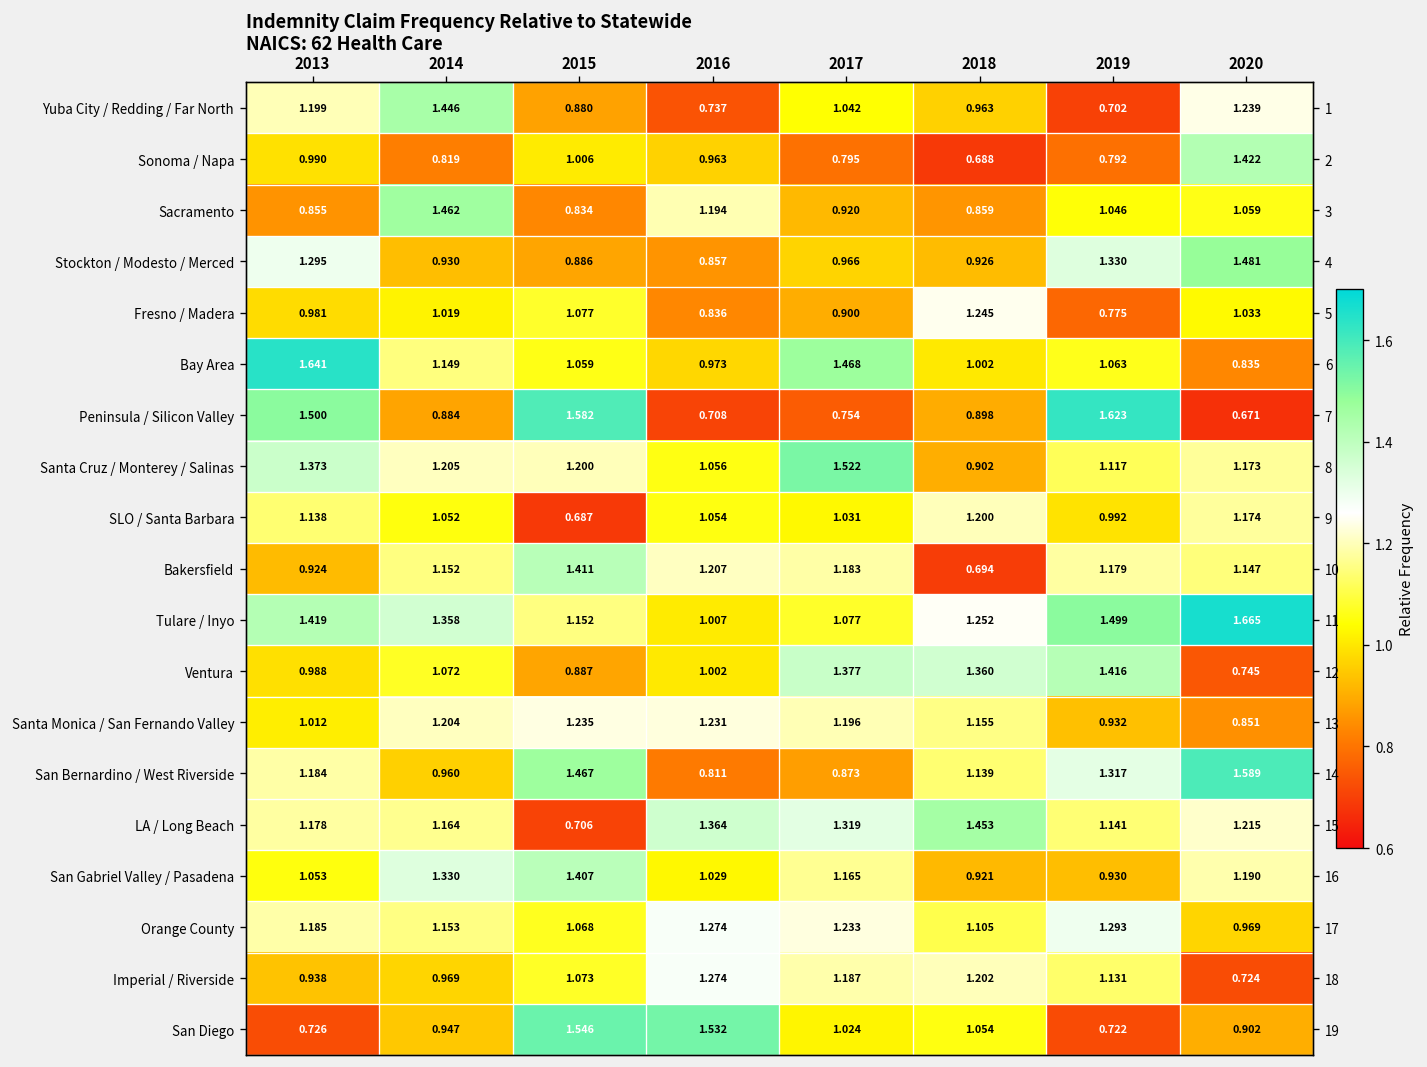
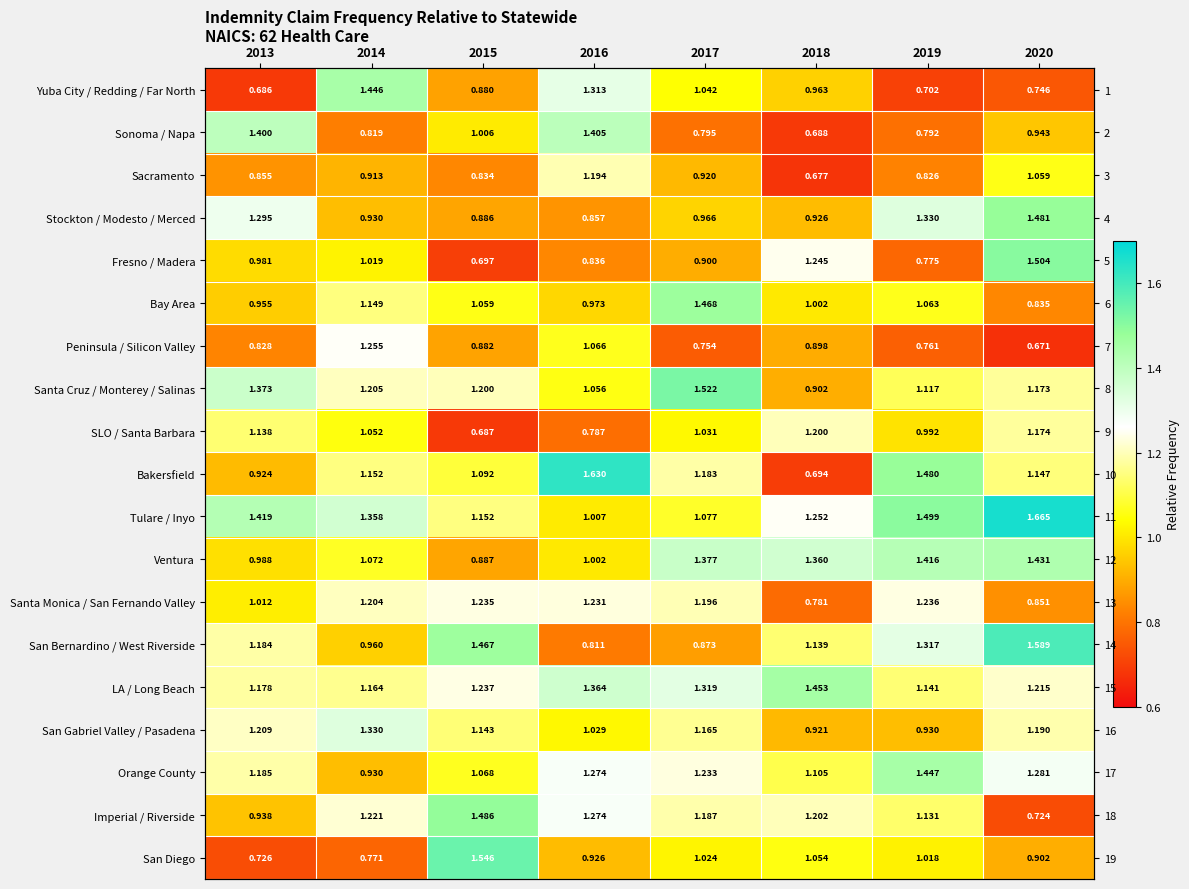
Yuba City / Redding / Far North, 2013: 1.199 -> 0.686
Yuba City / Redding / Far North, 2016: 0.737 -> 1.313
Yuba City / Redding / Far North, 2020: 1.239 -> 0.746
Sonoma / Napa, 2013: 0.990 -> 1.400
Sonoma / Napa, 2016: 0.963 -> 1.405
Sonoma / Napa, 2020: 1.422 -> 0.943
Sacramento, 2014: 1.462 -> 0.913
Sacramento, 2018: 0.859 -> 0.677
Sacramento, 2019: 1.046 -> 0.826
Fresno / Madera, 2015: 1.077 -> 0.697
Fresno / Madera, 2020: 1.033 -> 1.504
Bay Area, 2013: 1.641 -> 0.955
Peninsula / Silicon Valley, 2013: 1.500 -> 0.828
Peninsula / Silicon Valley, 2014: 0.884 -> 1.255
Peninsula / Silicon Valley, 2015: 1.582 -> 0.882
Peninsula / Silicon Valley, 2016: 0.708 -> 1.066
Peninsula / Silicon Valley, 2019: 1.623 -> 0.761
SLO / Santa Barbara, 2016: 1.054 -> 0.787
Bakersfield, 2015: 1.411 -> 1.092
Bakersfield, 2016: 1.207 -> 1.630
Bakersfield, 2019: 1.179 -> 1.480
Ventura, 2020: 0.745 -> 1.431
Santa Monica / San Fernando Valley, 2018: 1.155 -> 0.781
Santa Monica / San Fernando Valley, 2019: 0.932 -> 1.236
LA / Long Beach, 2015: 0.706 -> 1.237
San Gabriel Valley / Pasadena, 2013: 1.053 -> 1.209
San Gabriel Valley / Pasadena, 2015: 1.407 -> 1.143
Orange County, 2014: 1.153 -> 0.930
Orange County, 2019: 1.293 -> 1.447
Orange County, 2020: 0.969 -> 1.281
Imperial / Riverside, 2014: 0.969 -> 1.221
Imperial / Riverside, 2015: 1.073 -> 1.486
San Diego, 2014: 0.947 -> 0.771
San Diego, 2016: 1.532 -> 0.926
San Diego, 2019: 0.722 -> 1.018
